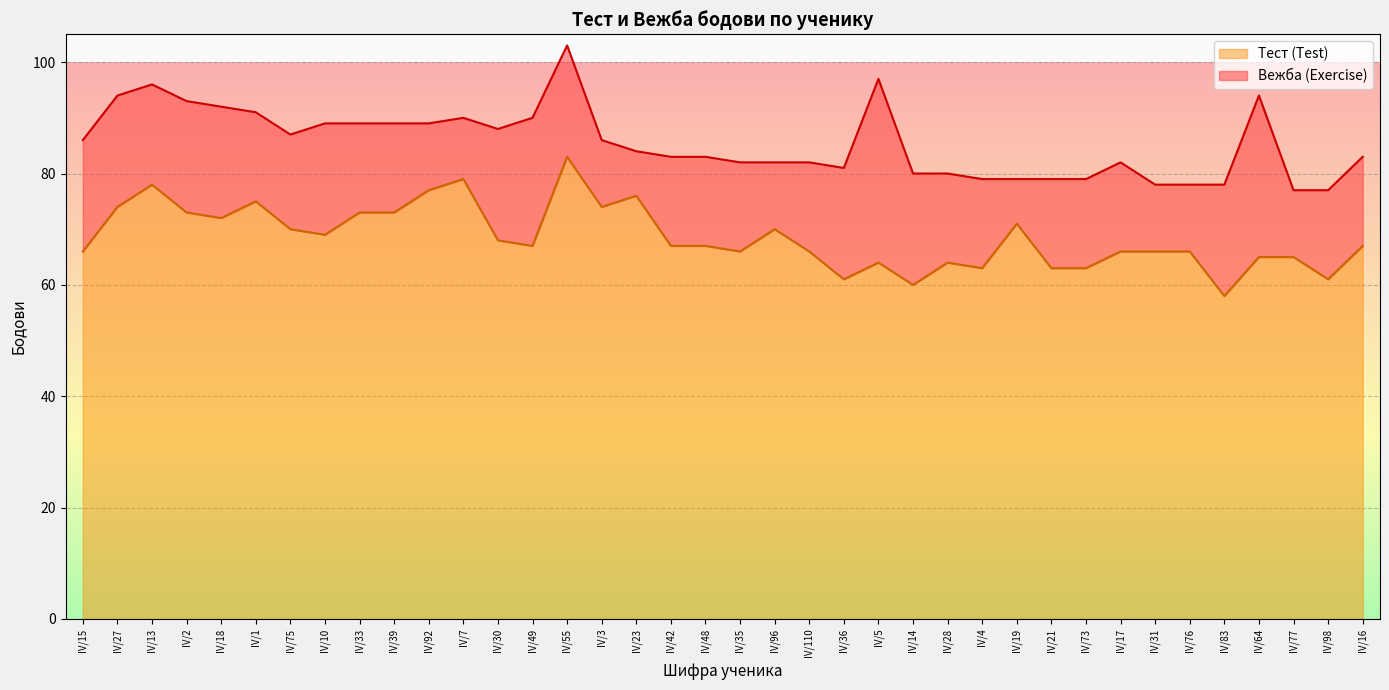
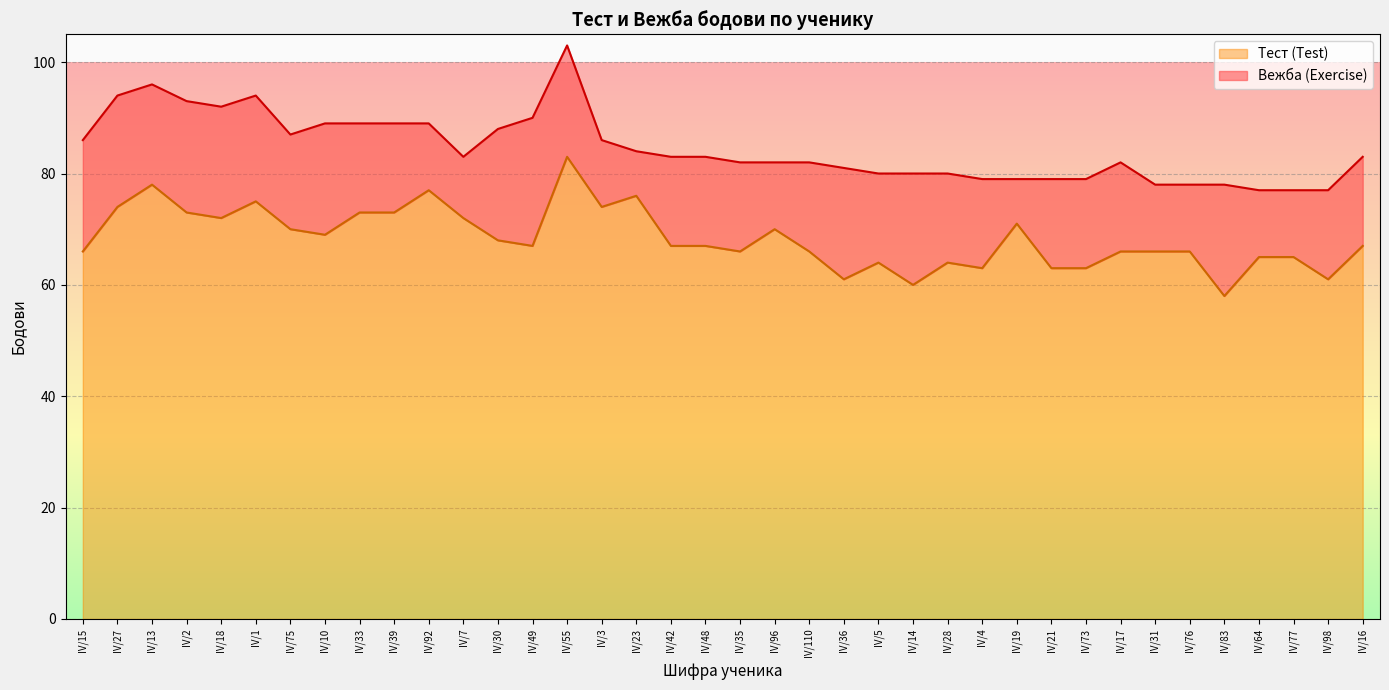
Вежба (Exercise), IV/1: 16 -> 19
Тест (Test), IV/7: 79 -> 72
Вежба (Exercise), IV/5: 33 -> 16
Вежба (Exercise), IV/64: 29 -> 12
